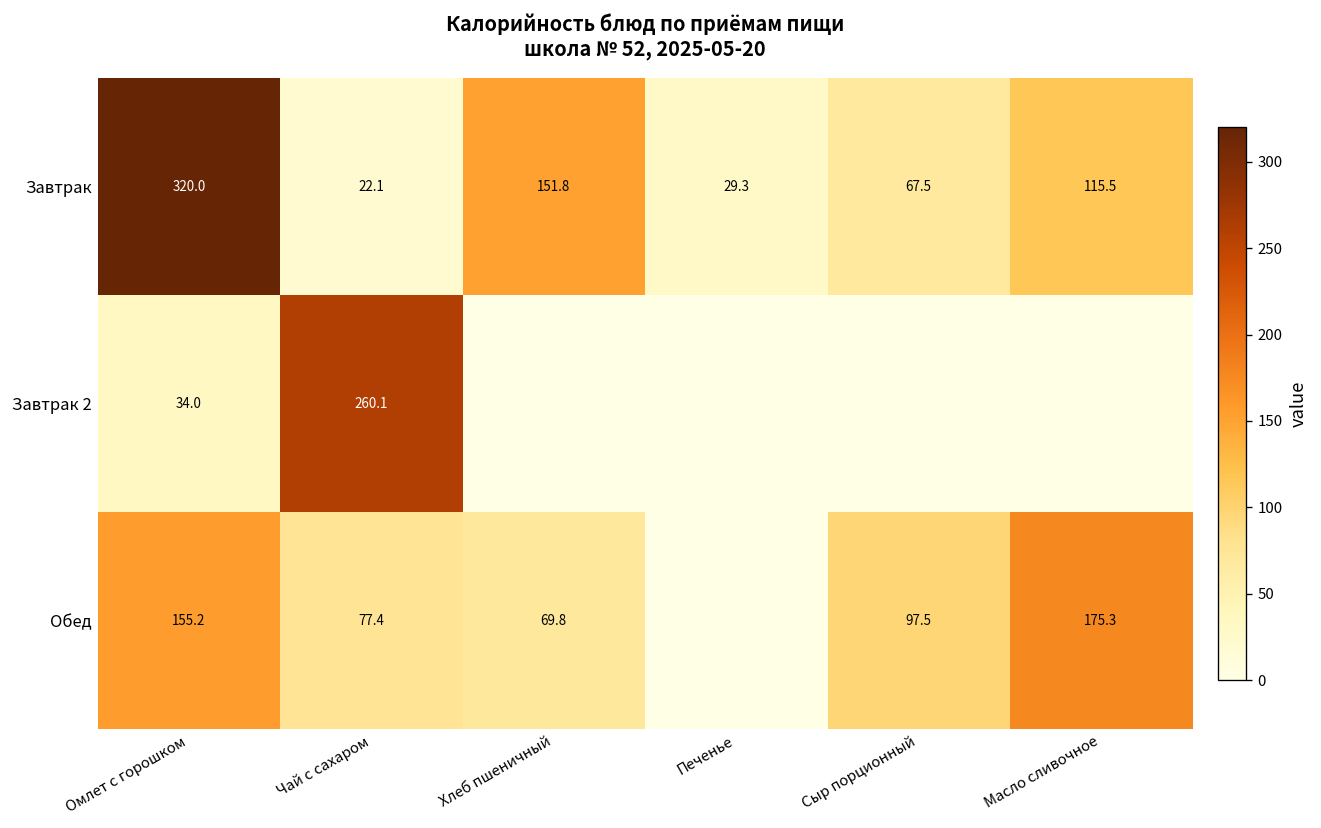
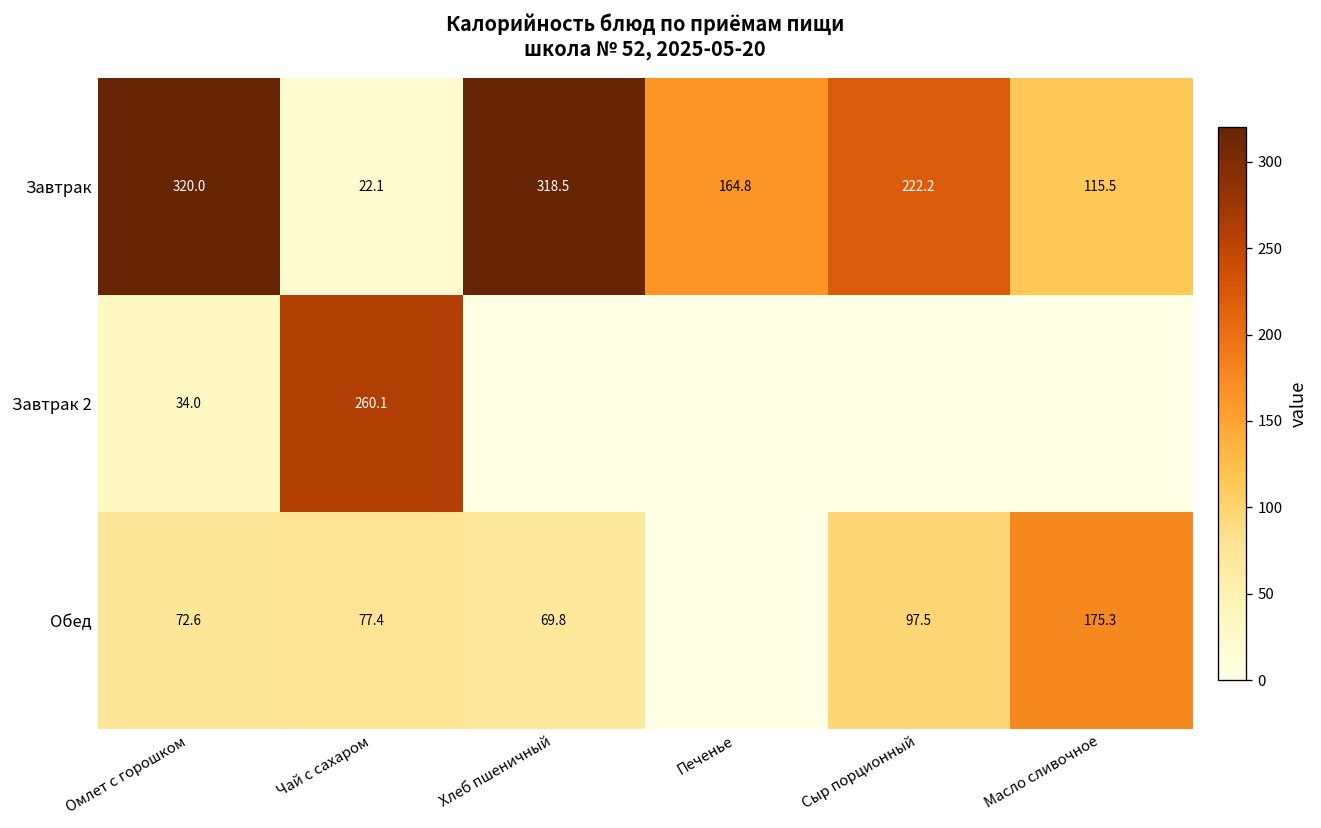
Завтрак, Хлеб пшеничный: 151.8 -> 318.5
Завтрак, Печенье: 29.3 -> 164.8
Завтрак, Сыр порционный: 67.5 -> 222.2
Обед, Омлет с горошком: 155.2 -> 72.6
